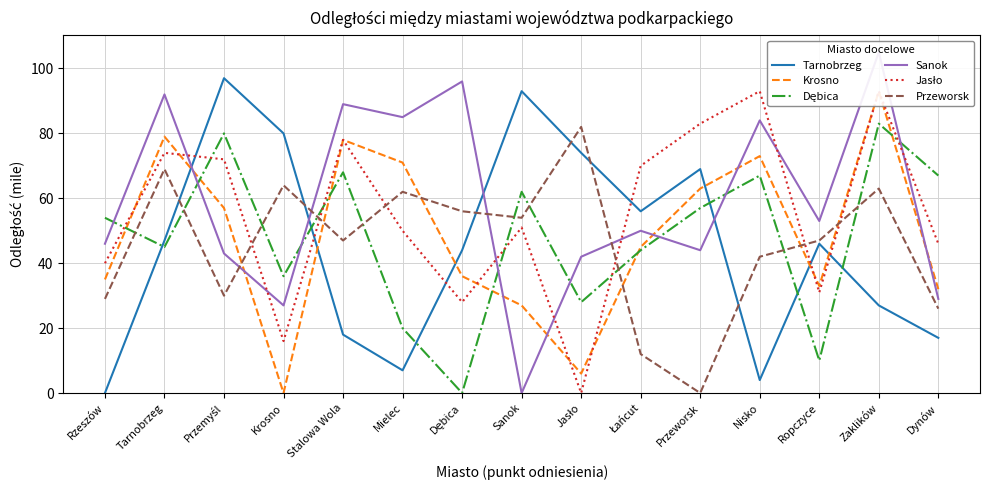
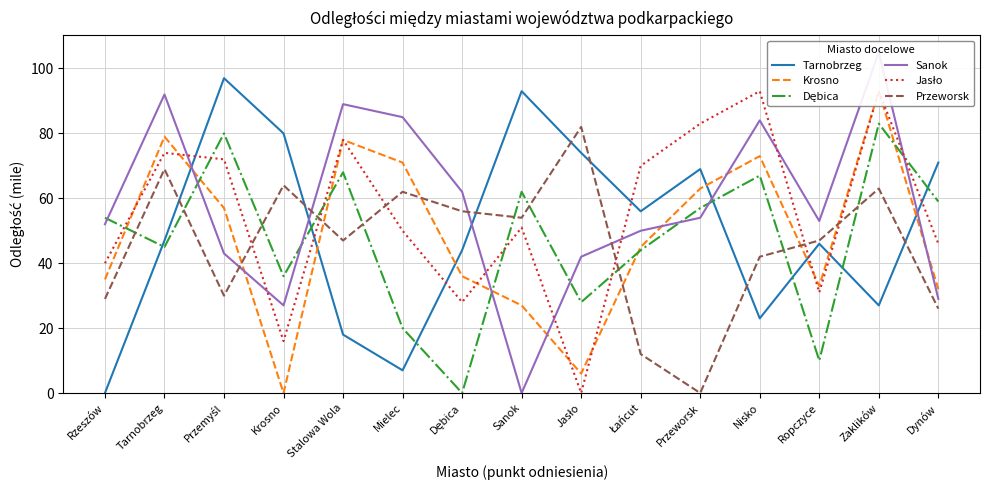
Sanok, Rzeszów: 46 -> 52
Sanok, Dębica: 96 -> 62
Sanok, Przeworsk: 44 -> 54
Tarnobrzeg, Nisko: 4 -> 23
Tarnobrzeg, Dynów: 17 -> 71
Dębica, Dynów: 67 -> 59
